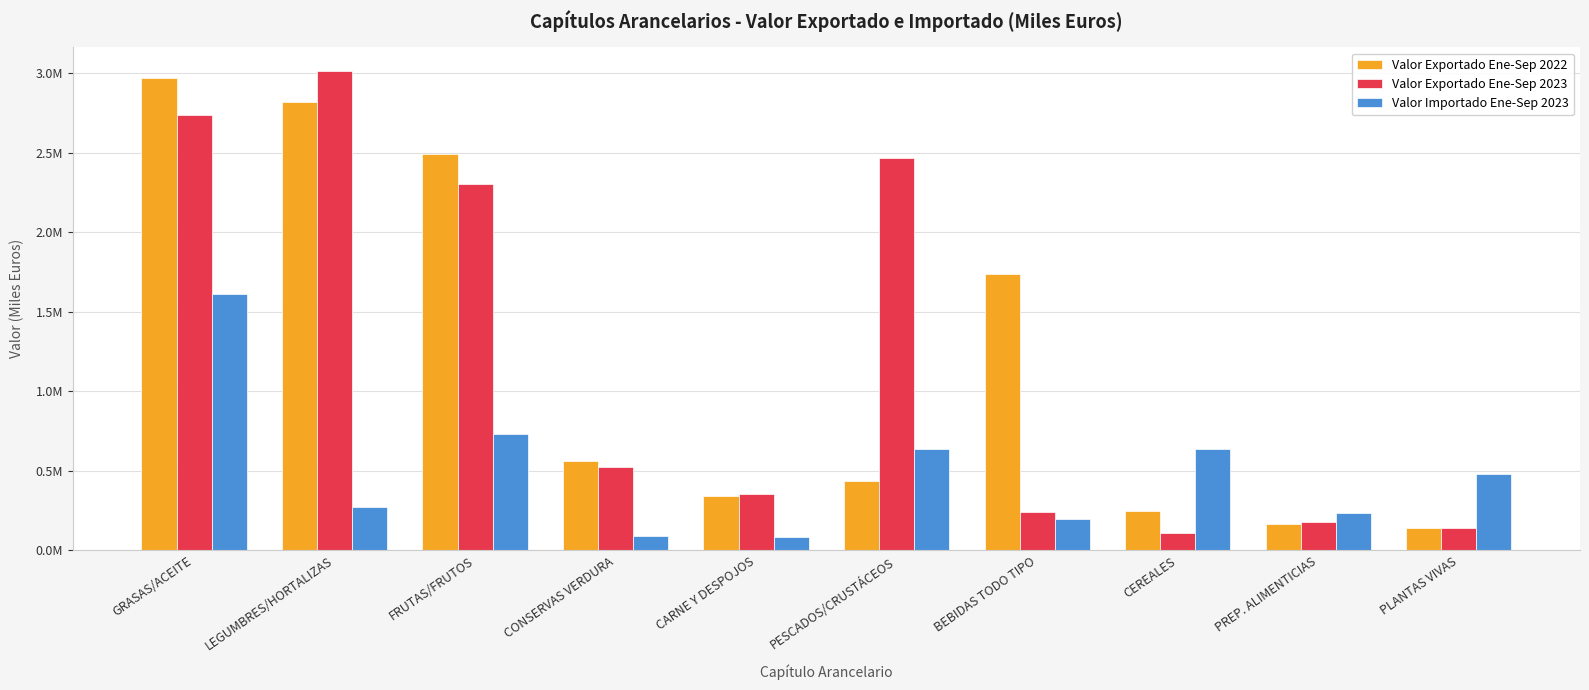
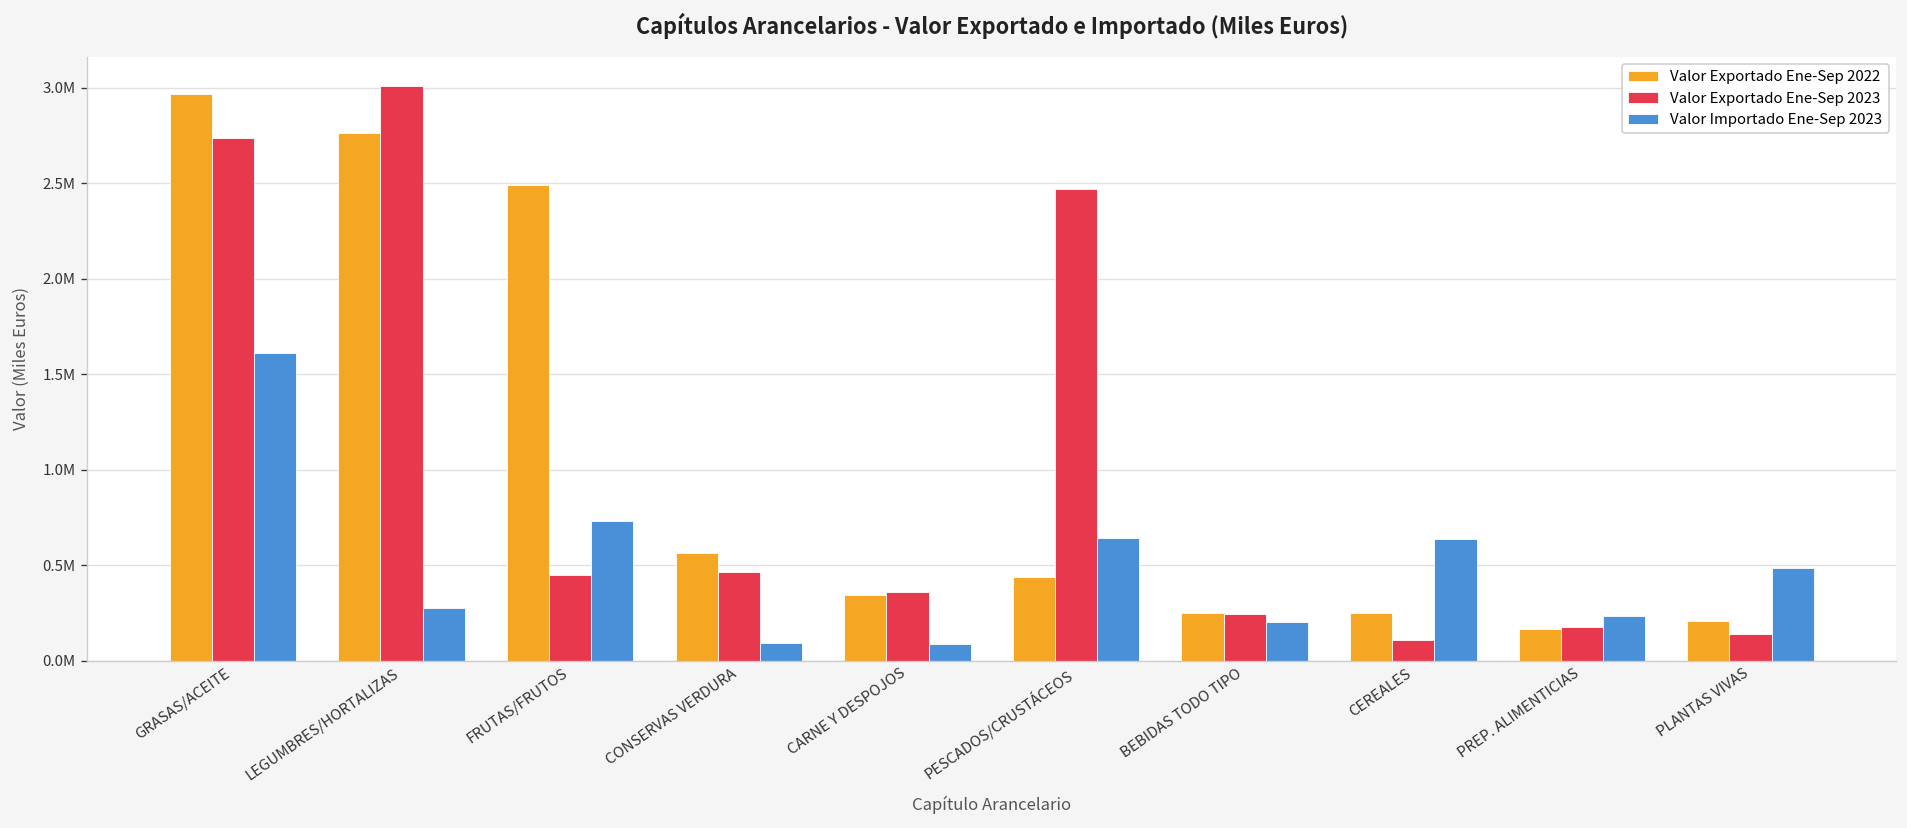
Valor Exportado Ene-Sep 2022, LEGUMBRES/HORTALIZAS: 2820000 -> 2770000
Valor Exportado Ene-Sep 2023, FRUTAS/FRUTOS: 2300000 -> 450000
Valor Exportado Ene-Sep 2023, CONSERVAS VERDURA: 520000 -> 460000
Valor Exportado Ene-Sep 2022, BEBIDAS TODO TIPO: 1740000 -> 250000
Valor Exportado Ene-Sep 2022, PLANTAS VIVAS: 140000 -> 210000
